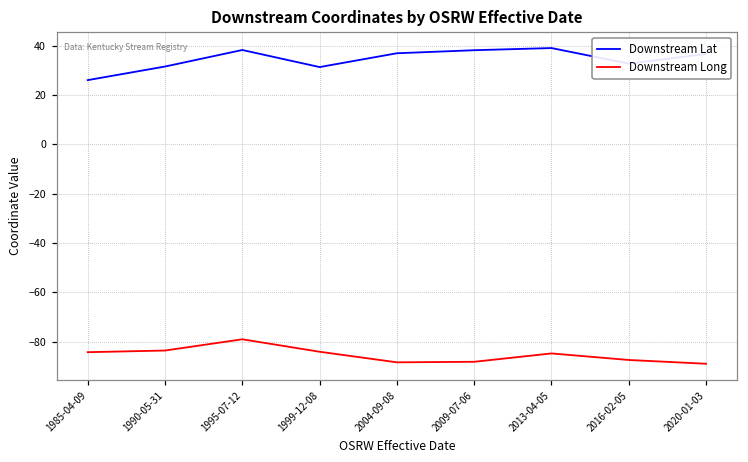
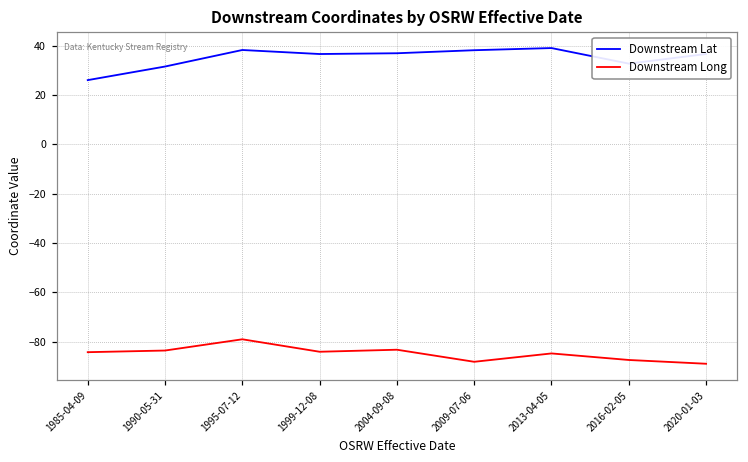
Downstream Lat, 1999-12-08: 31 -> 37
Downstream Long, 2004-09-08: -88 -> -83
